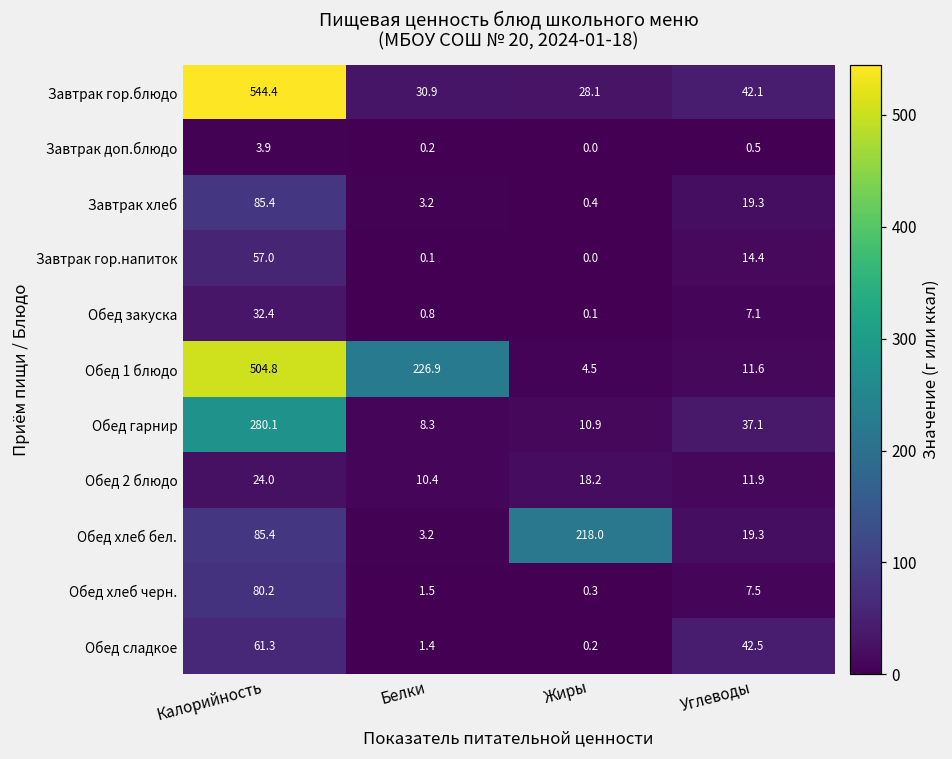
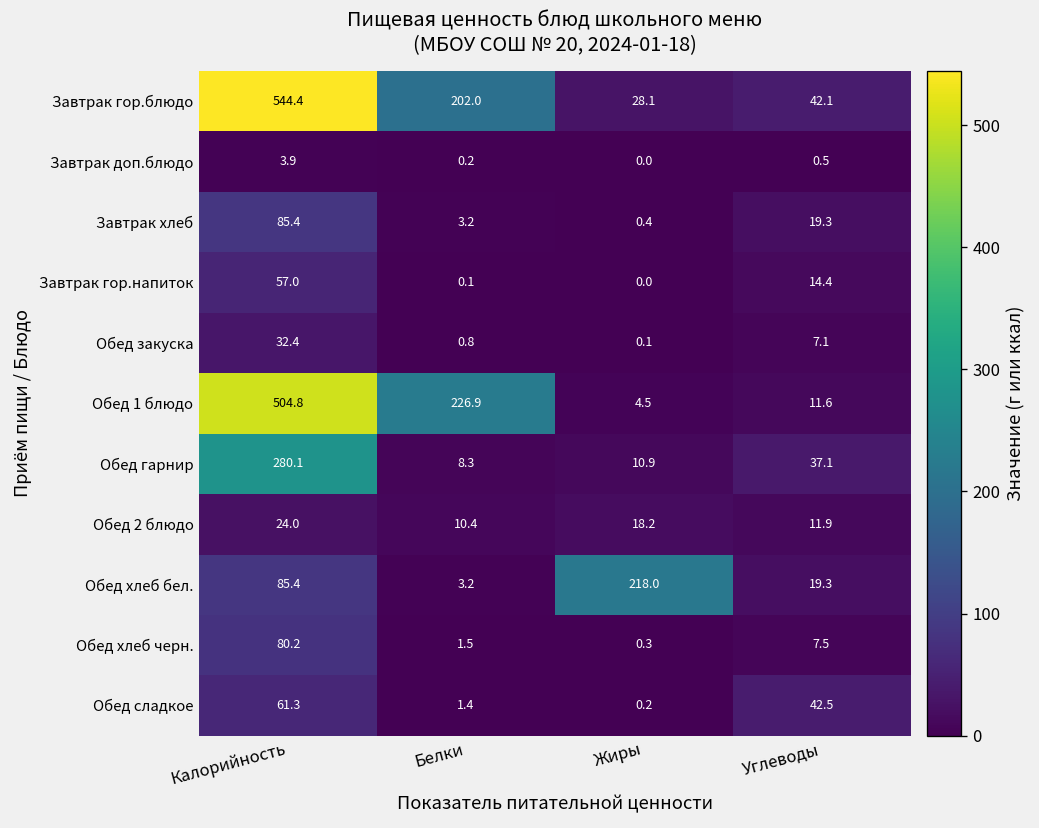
Завтрак гор.блюдо, Белки: 30.9 -> 202.0
